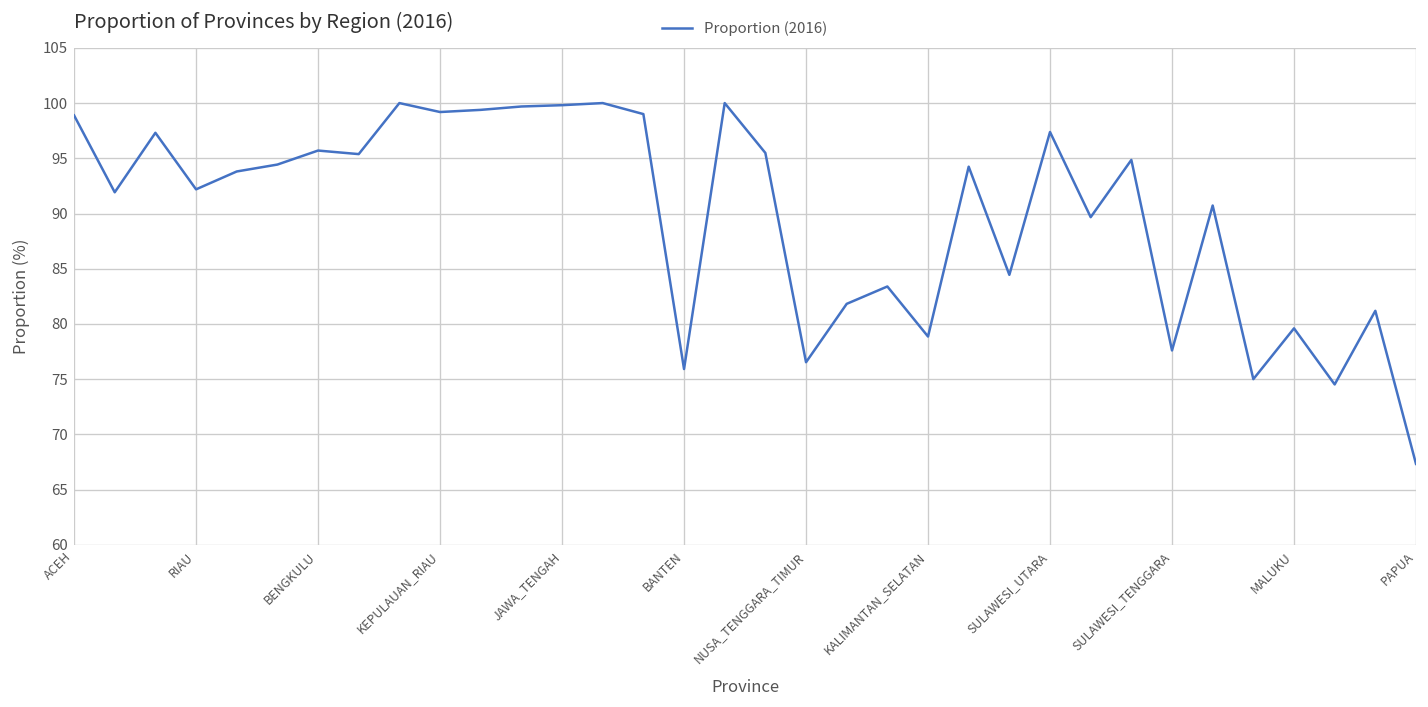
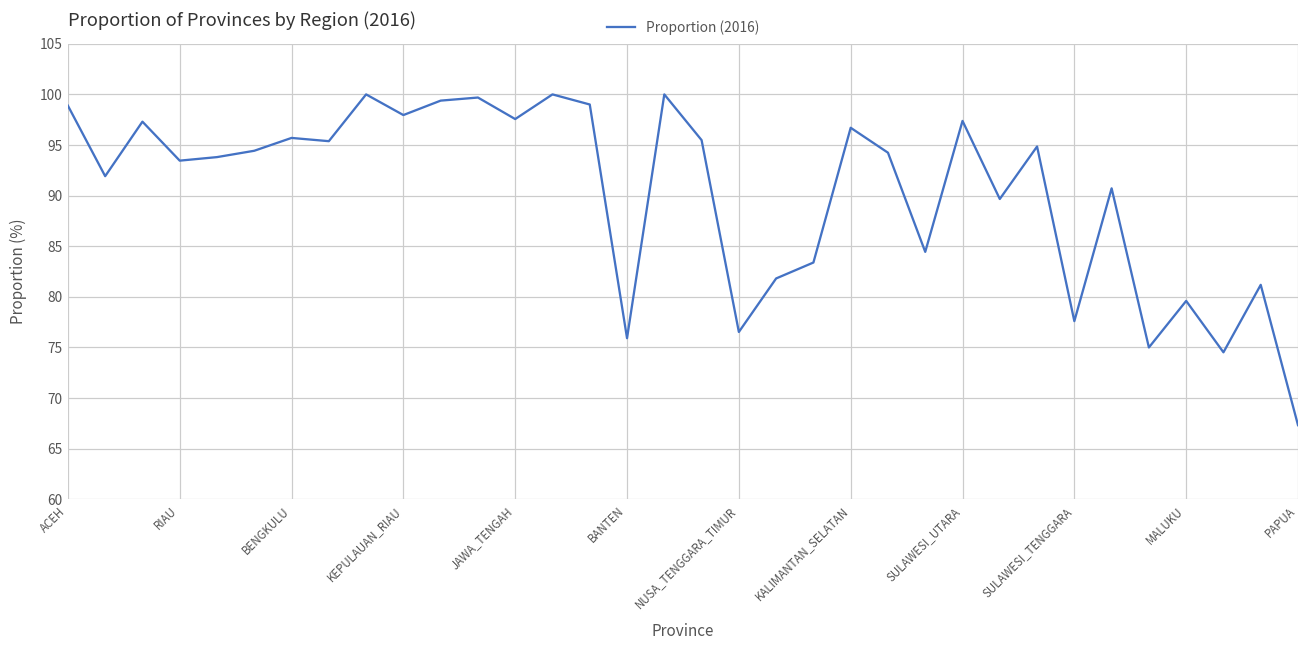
RIAU: 92 -> 93
KEPULAUAN_RIAU: 99 -> 98
JAWA_TENGAH: 100 -> 98
KALIMANTAN_SELATAN: 79 -> 97
